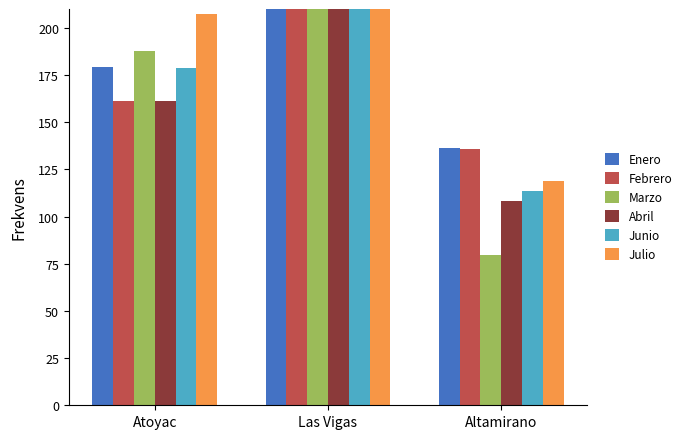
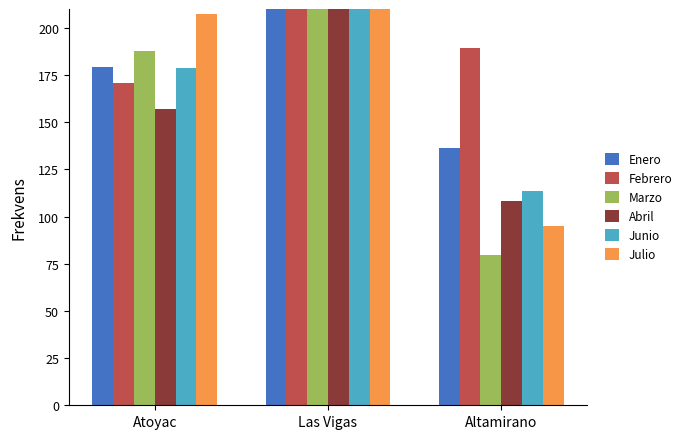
Febrero, Atoyac: 161 -> 171
Abril, Atoyac: 161 -> 157
Febrero, Altamirano: 136 -> 190
Julio, Altamirano: 119 -> 95
